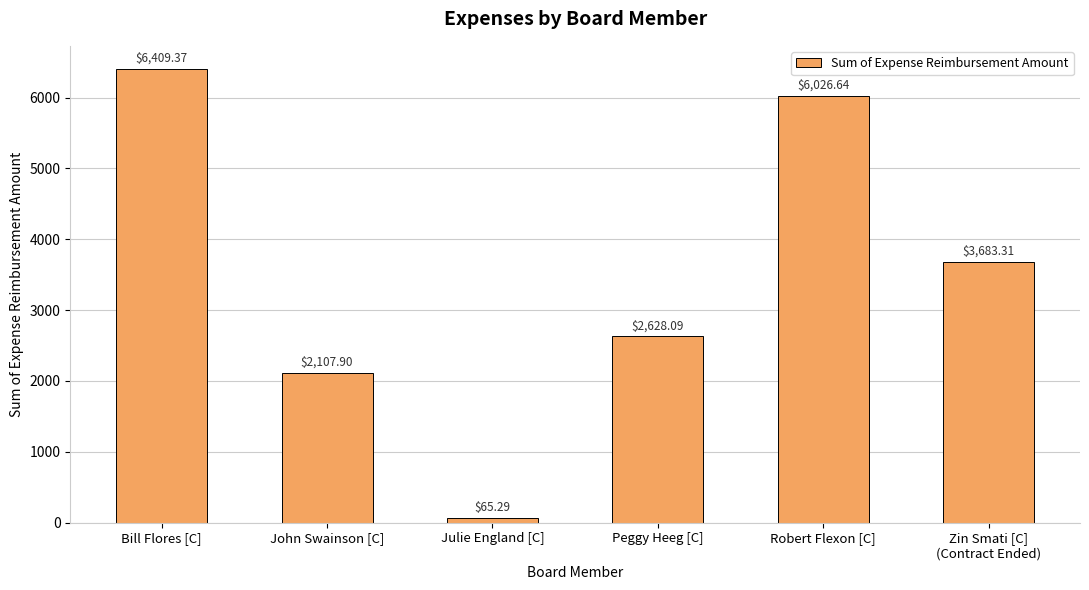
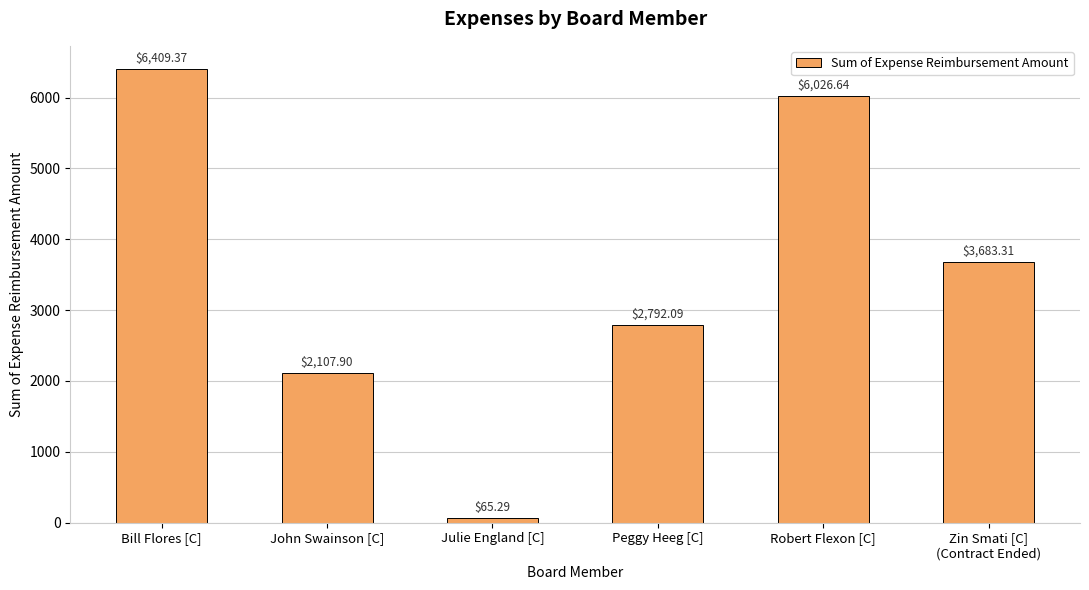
Peggy Heeg [C]: $2,628.09 -> $2,792.09
